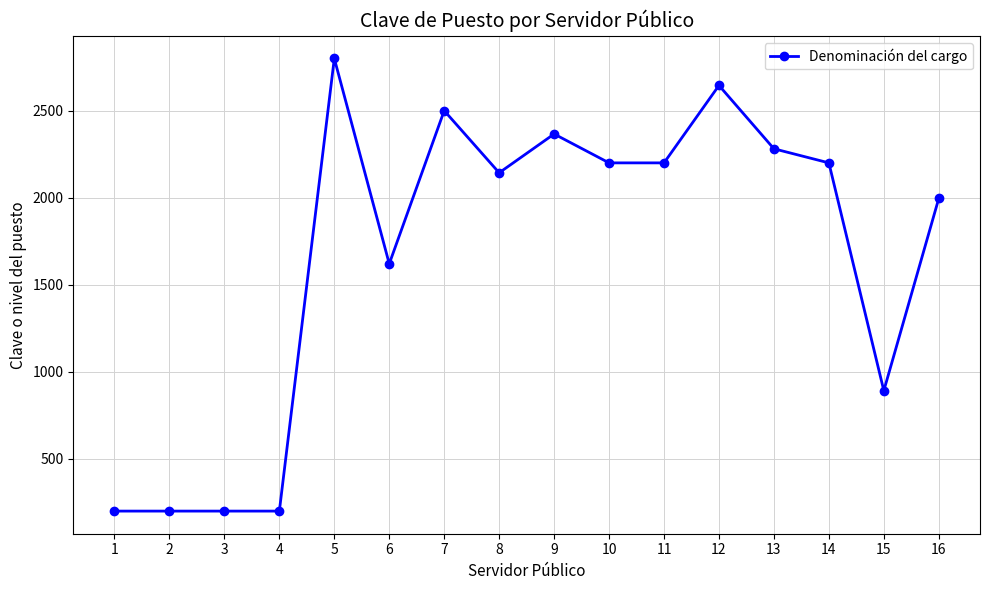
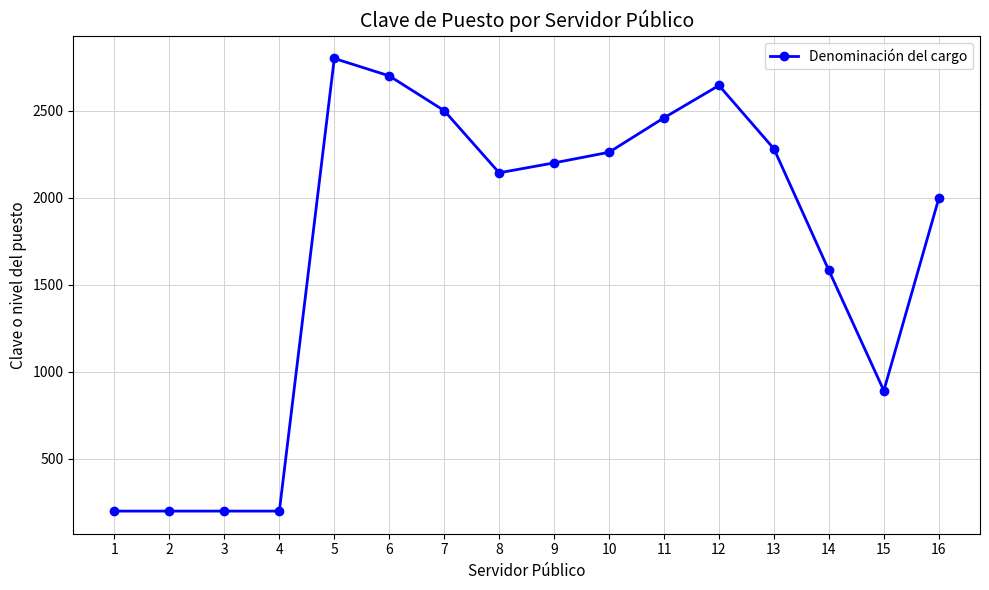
6: 1620 -> 2700
9: 2370 -> 2200
10: 2200 -> 2260
11: 2200 -> 2460
14: 2200 -> 1580
